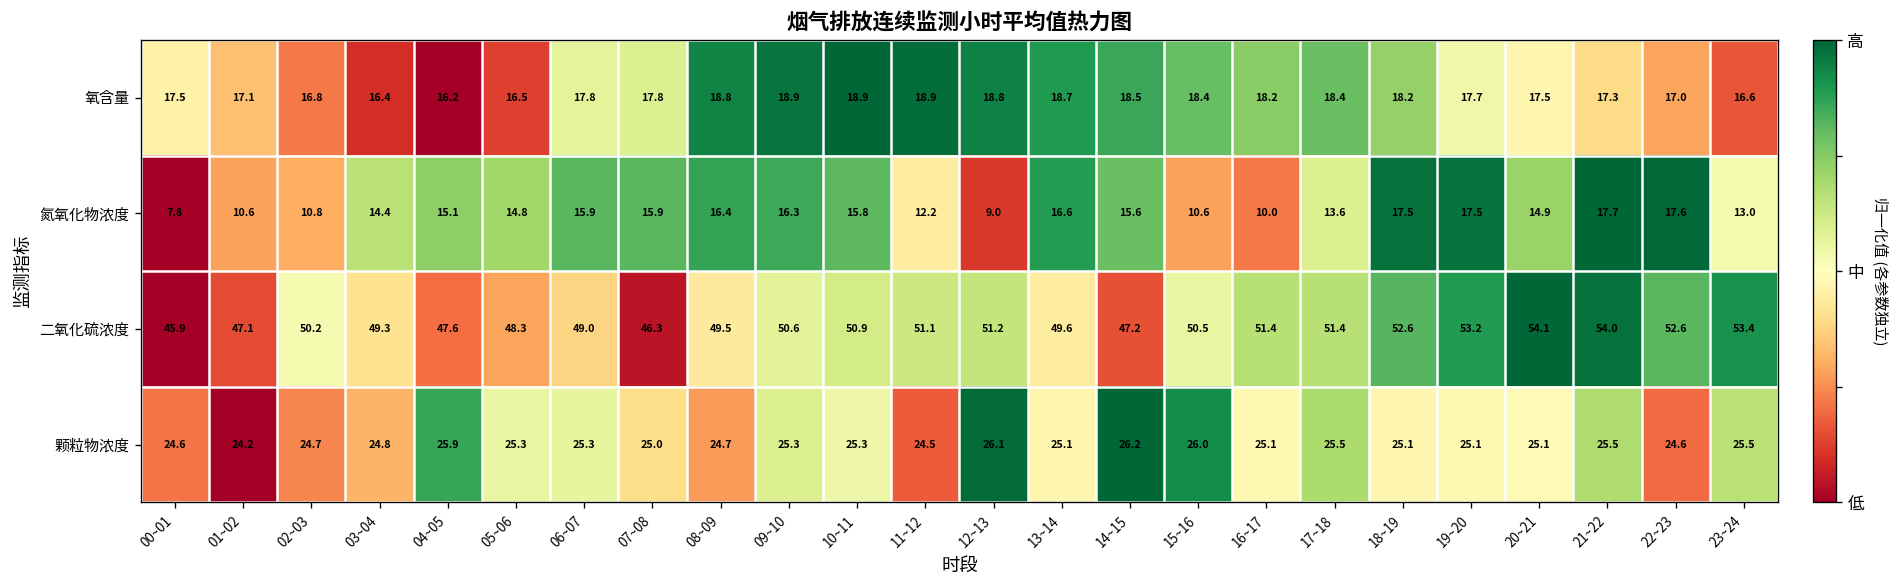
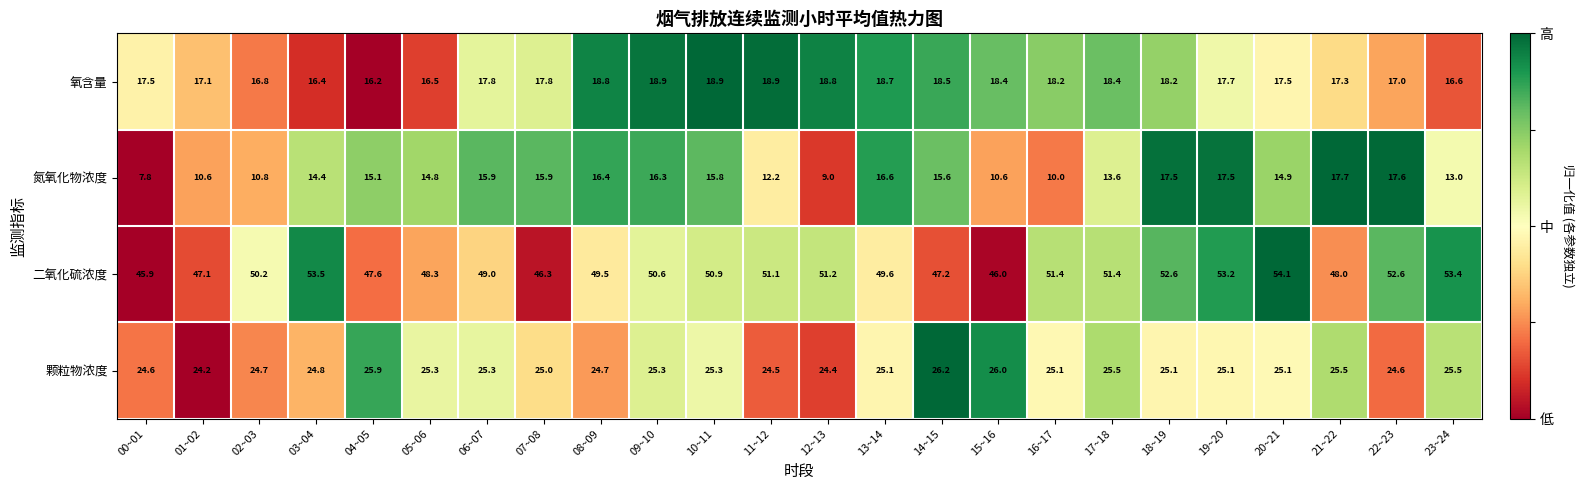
二氧化硫浓度, 03~04: 49.3 -> 53.5
二氧化硫浓度, 15~16: 50.5 -> 46.0
二氧化硫浓度, 21~22: 54.0 -> 48.0
颗粒物浓度, 12~13: 26.1 -> 24.4
